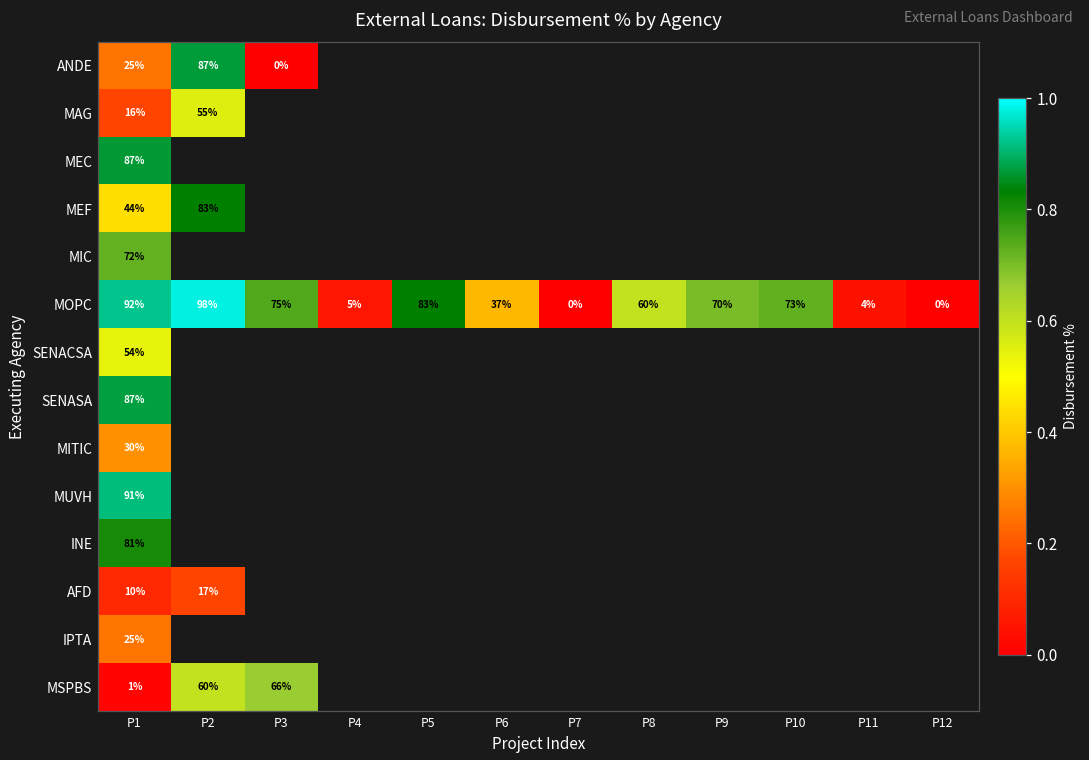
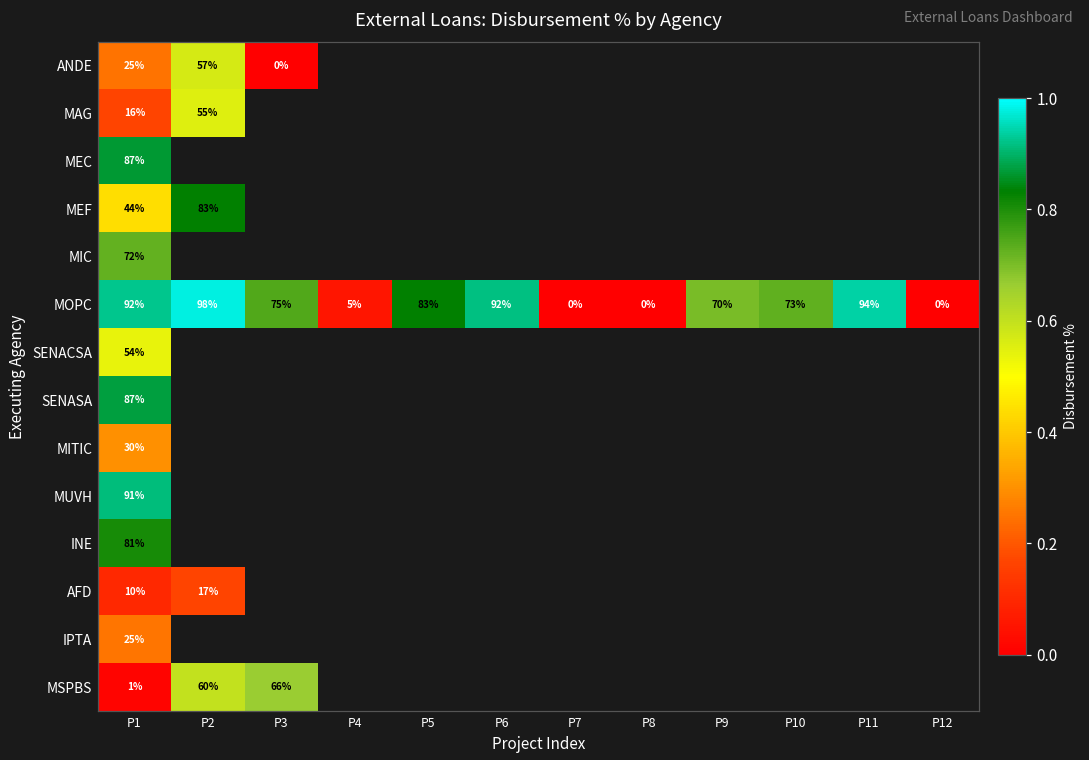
ANDE, P2: 87% -> 57%
MOPC, P6: 37% -> 92%
MOPC, P8: 60% -> 0%
MOPC, P11: 4% -> 94%
